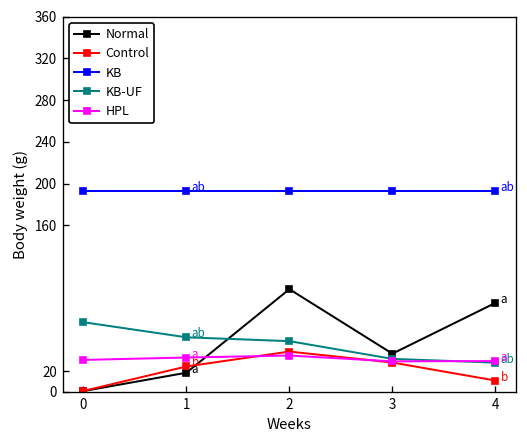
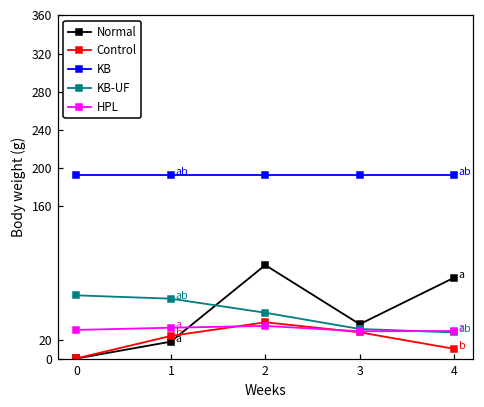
KB-UF, 1: 50 -> 60
